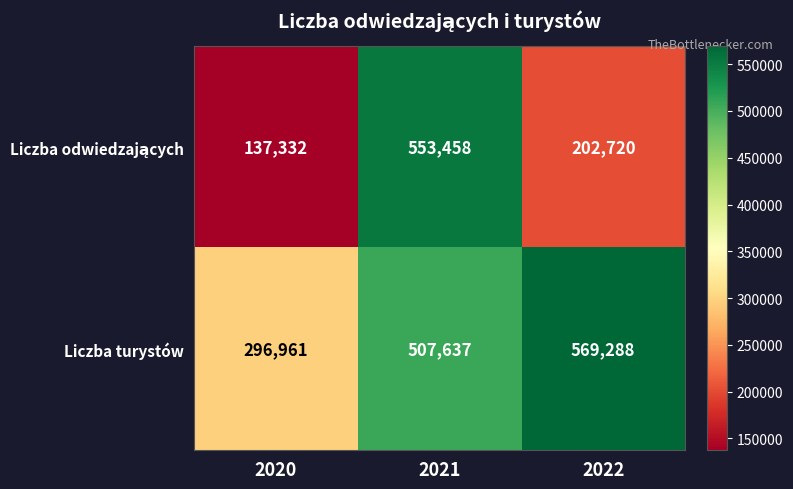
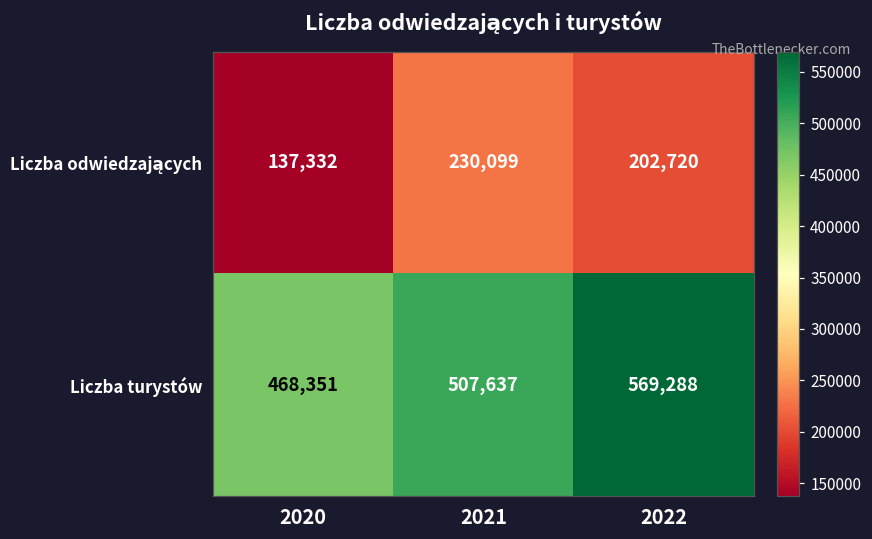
Liczba odwiedzających, 2021: 553,458 -> 230,099
Liczba turystów, 2020: 296,961 -> 468,351
